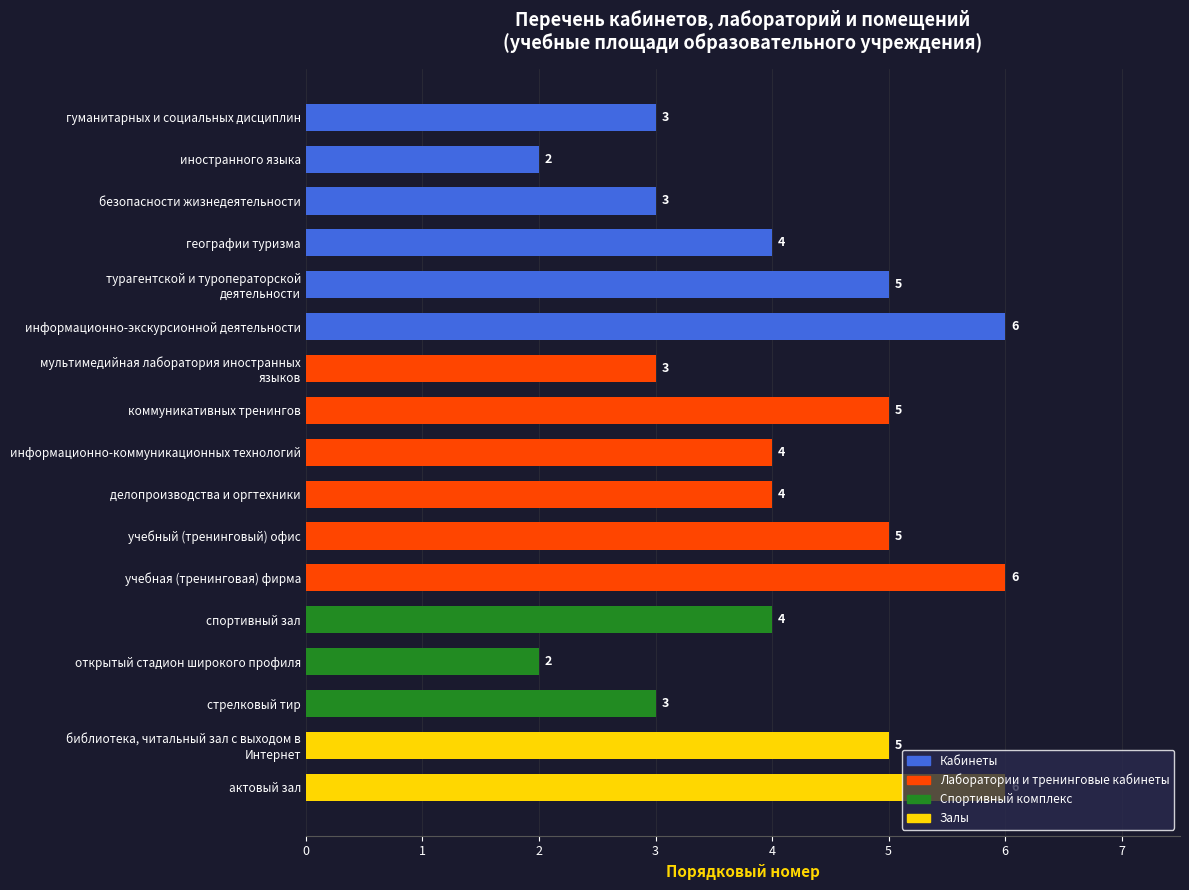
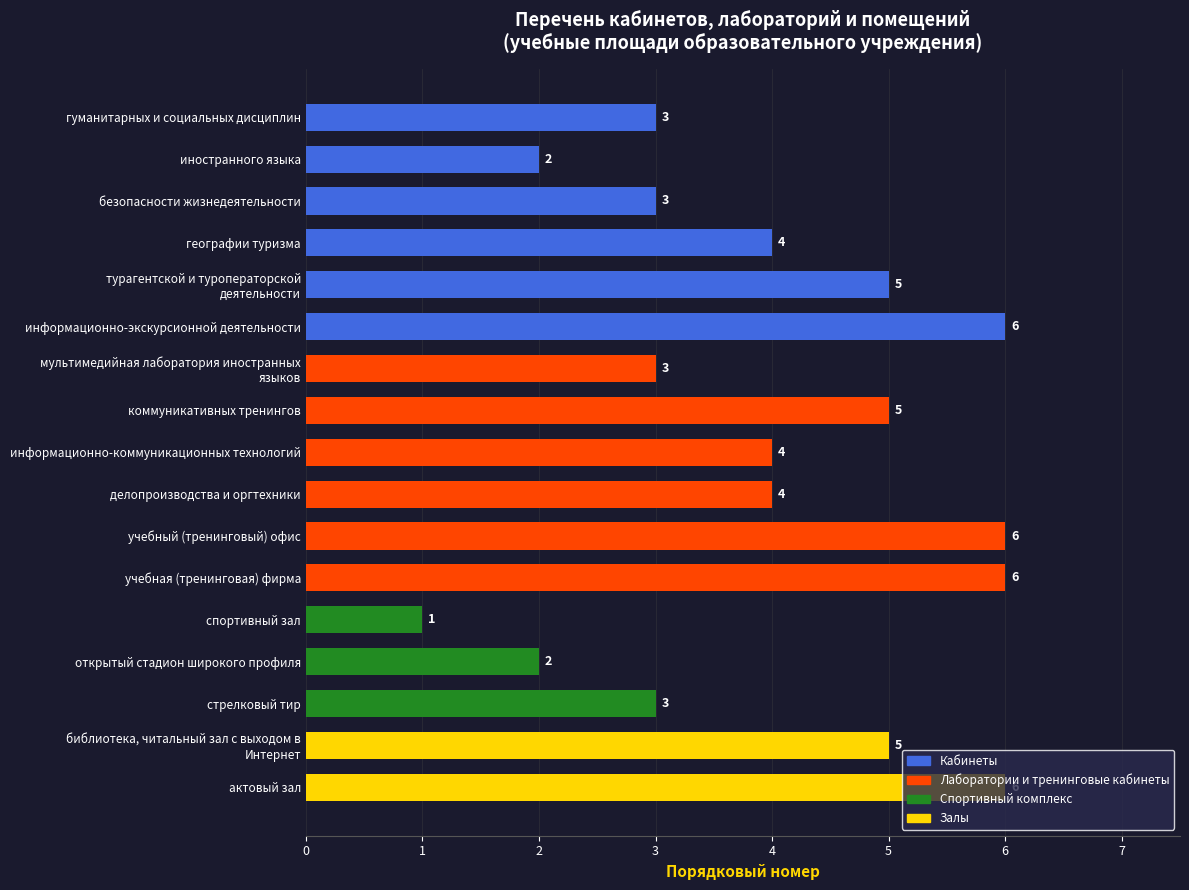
учебный (тренинговый) офис: 5 -> 6
спортивный зал: 4 -> 1
